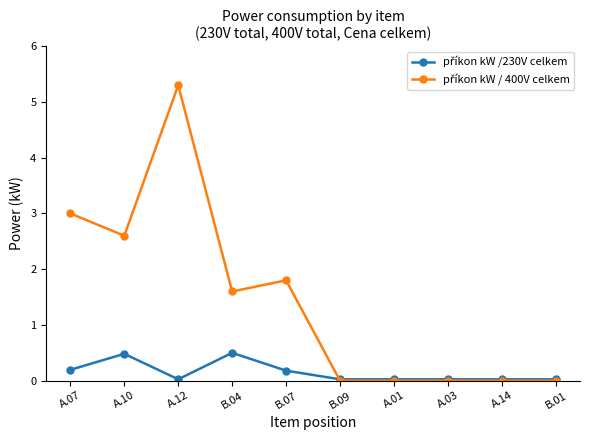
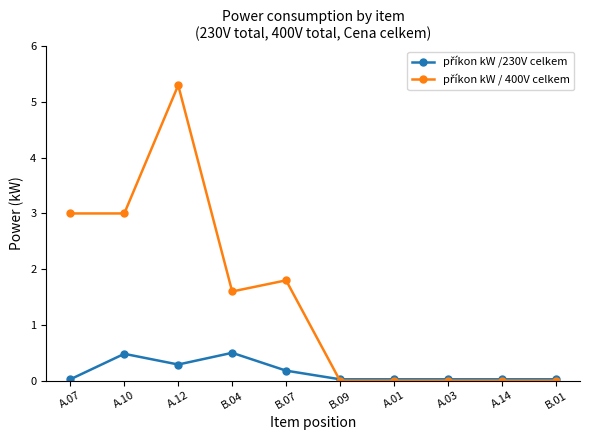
příkon kW /230V celkem, A.07: 0.2 -> 0.0
příkon kW / 400V celkem, A.10: 2.6 -> 3.0
příkon kW /230V celkem, A.12: 0.0 -> 0.3
